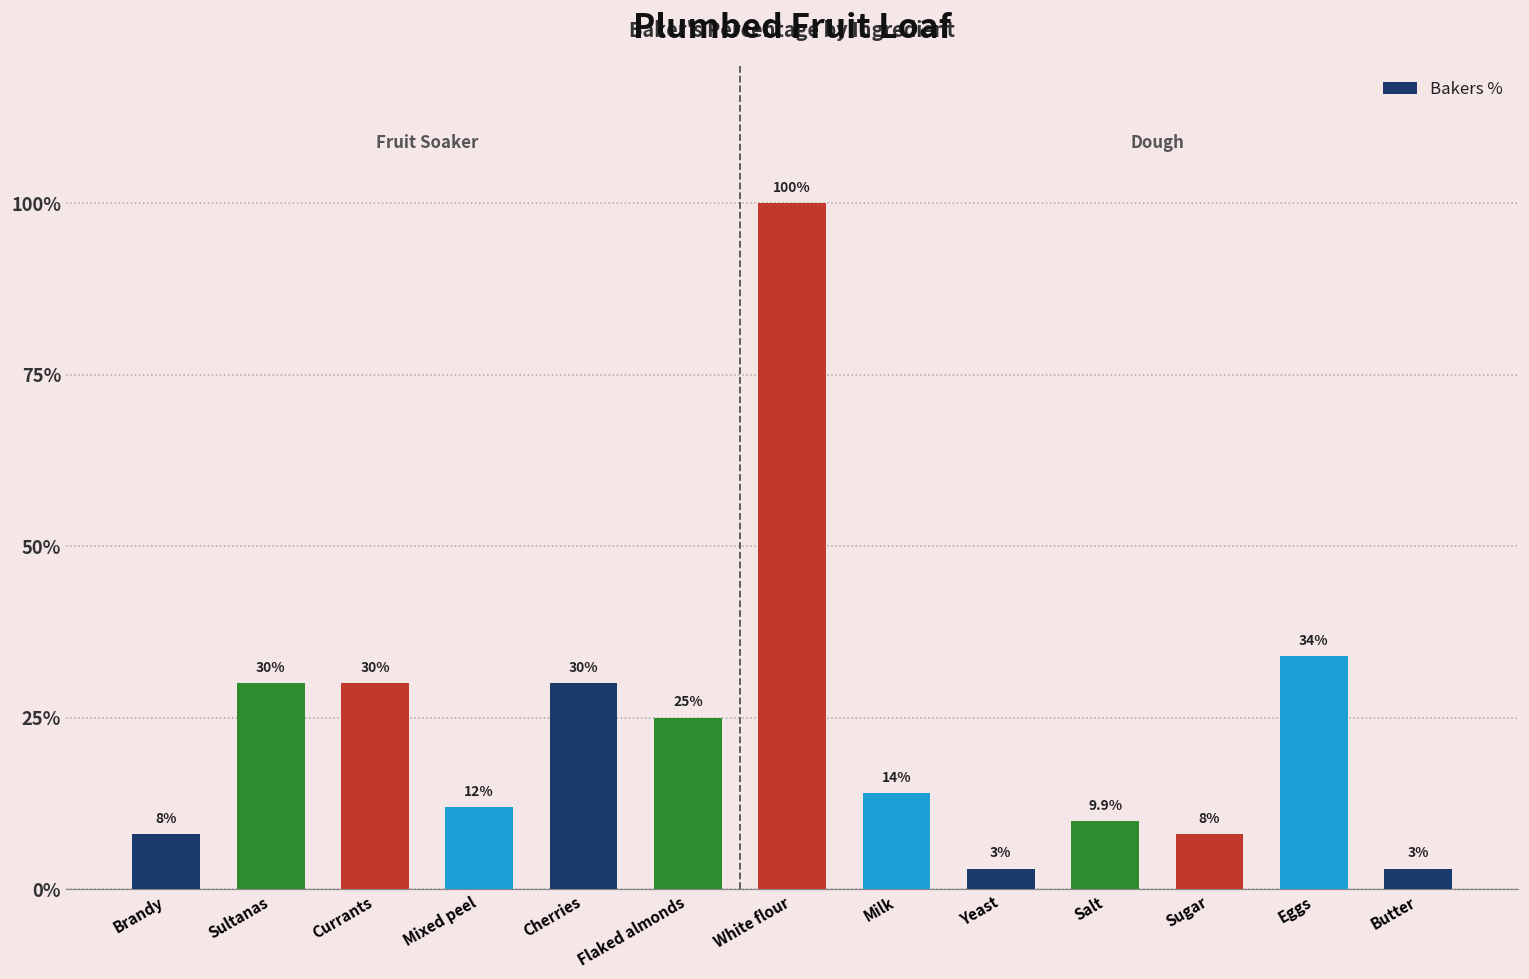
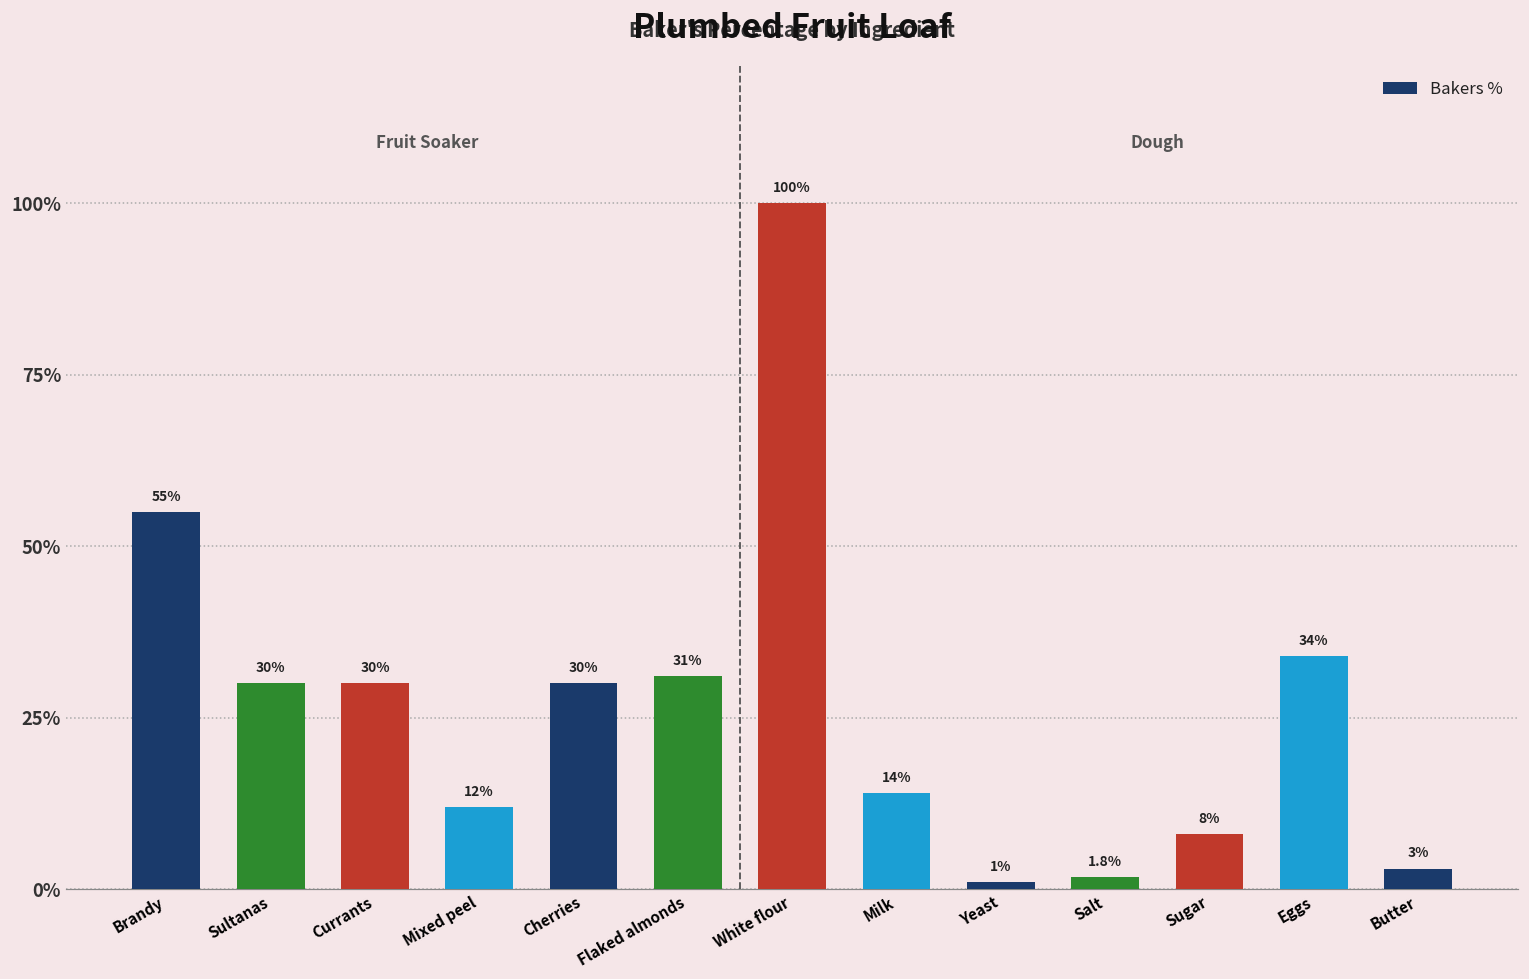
Brandy: 8% -> 55%
Flaked almonds: 25% -> 31%
Yeast: 3% -> 1%
Salt: 9.9% -> 1.8%
